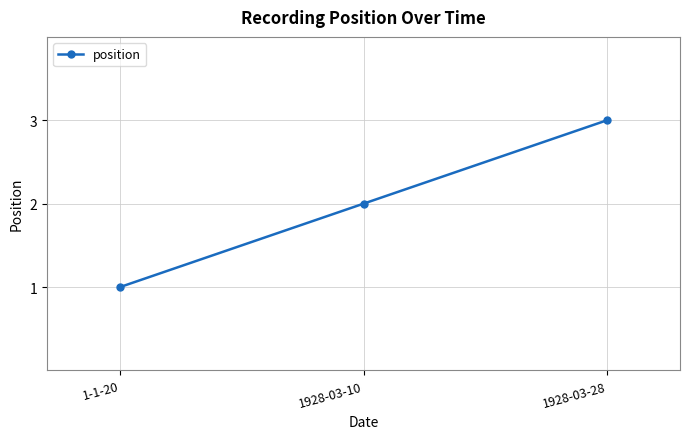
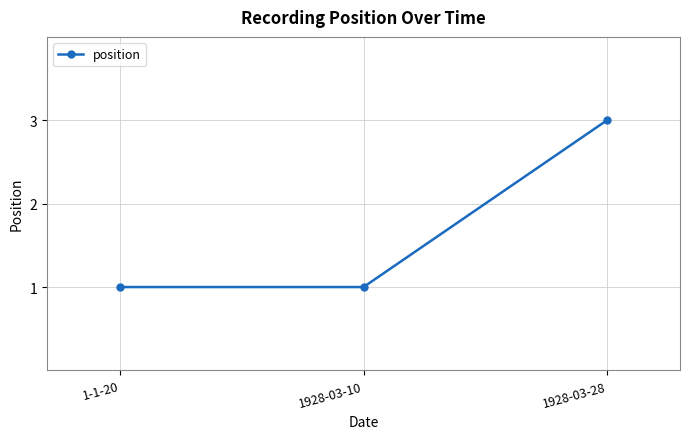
1928-03-10: 2 -> 1
